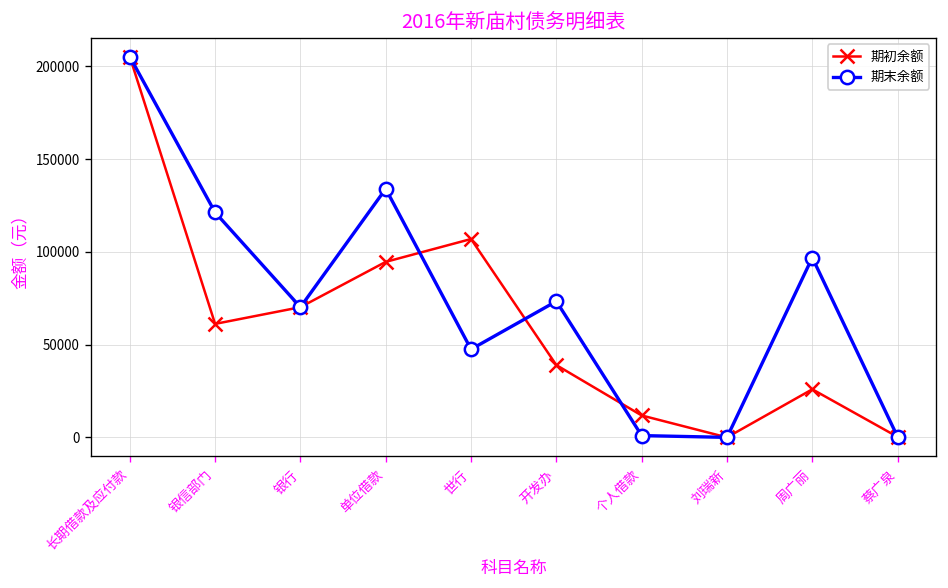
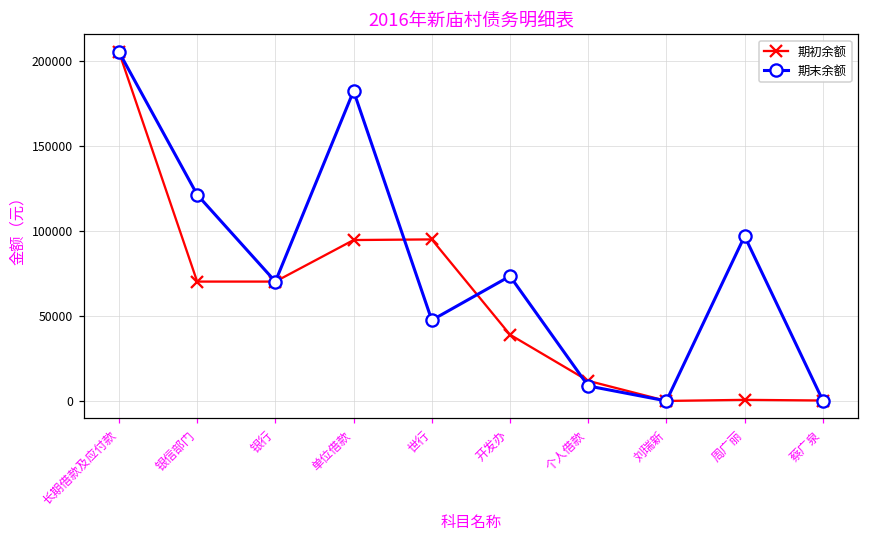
期初余额, 银信部门: 61000 -> 70000
期末余额, 单位借款: 134000 -> 182000
期初余额, 世行: 107000 -> 95000
期末余额, 个人借款: 1000 -> 9000
期初余额, 周广丽: 26000 -> 1000
